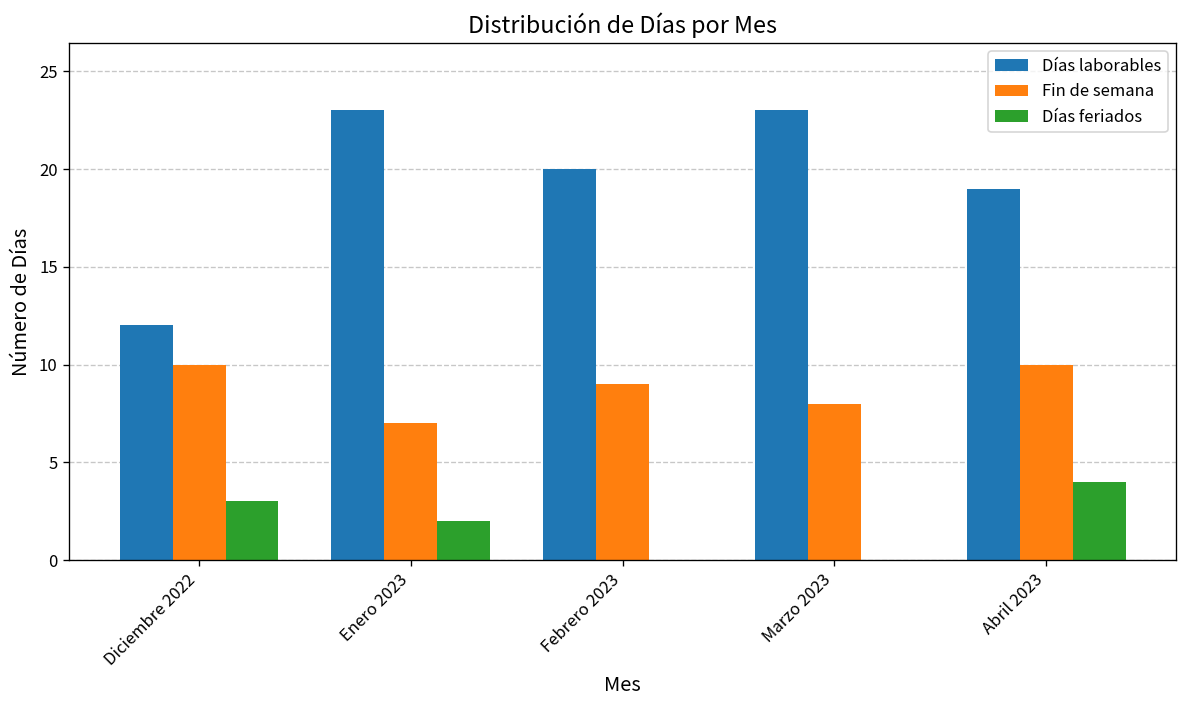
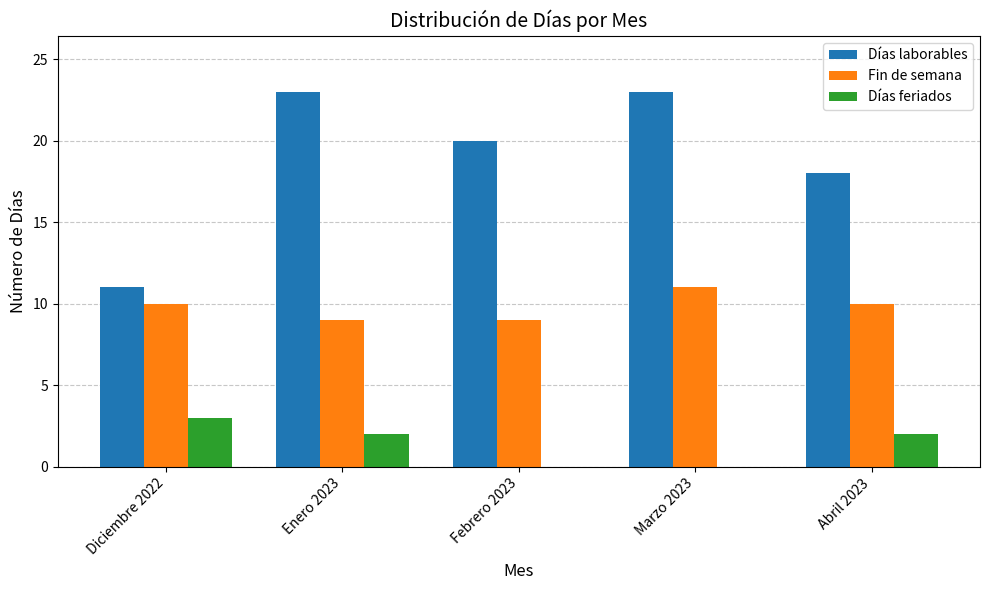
Días laborables, Diciembre 2022: 12 -> 11
Fin de semana, Enero 2023: 7 -> 9
Fin de semana, Marzo 2023: 8 -> 11
Días laborables, Abril 2023: 19 -> 18
Días feriados, Abril 2023: 4 -> 2
